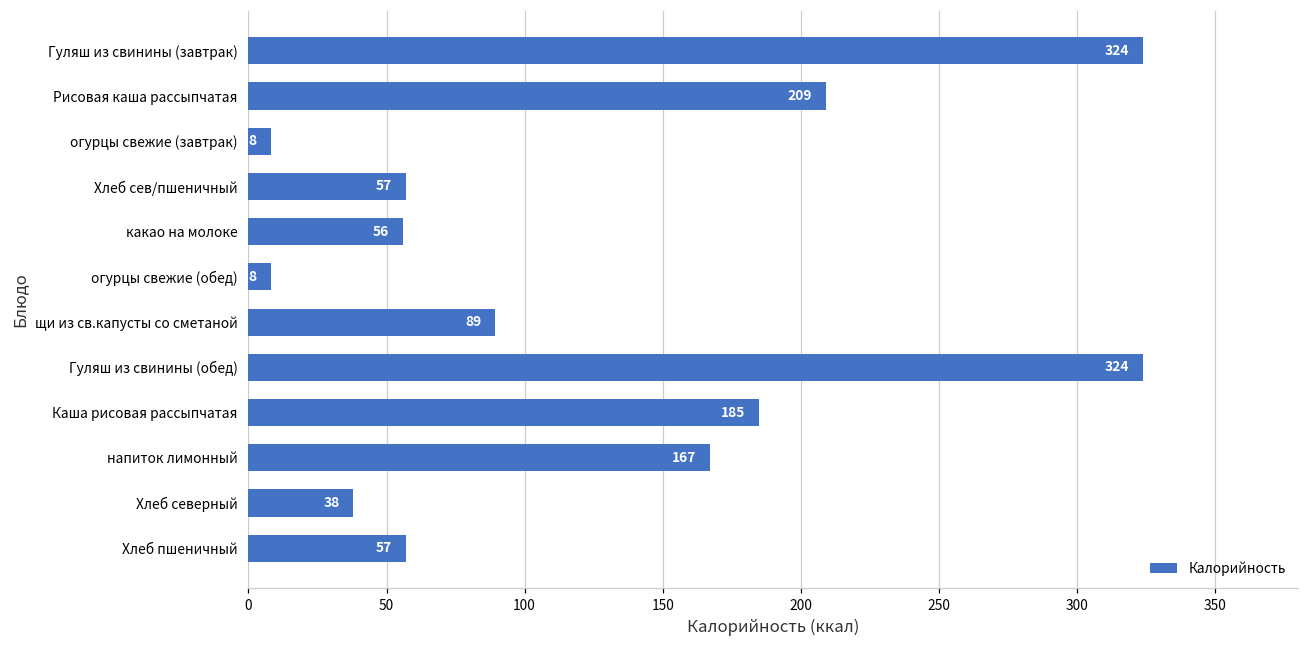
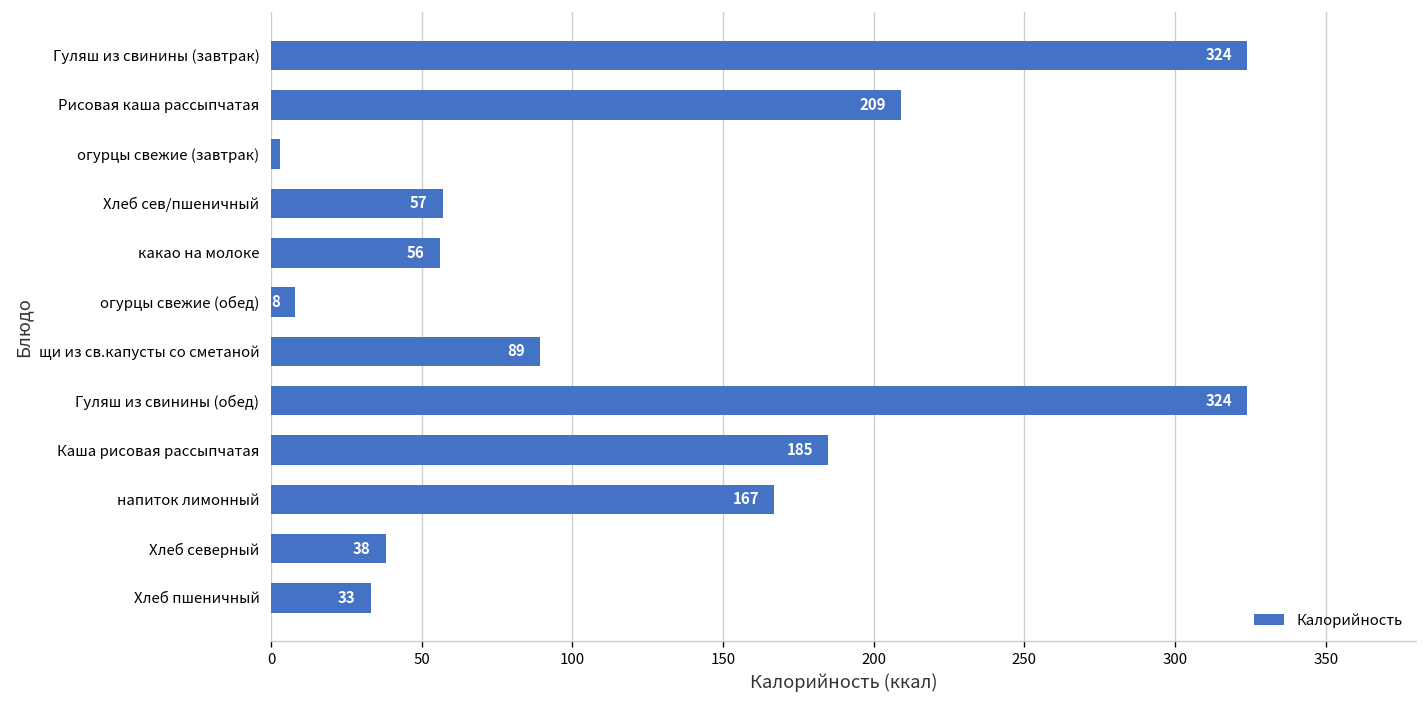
огурцы свежие (завтрак): 8 -> 3
Хлеб пшеничный: 57 -> 33
